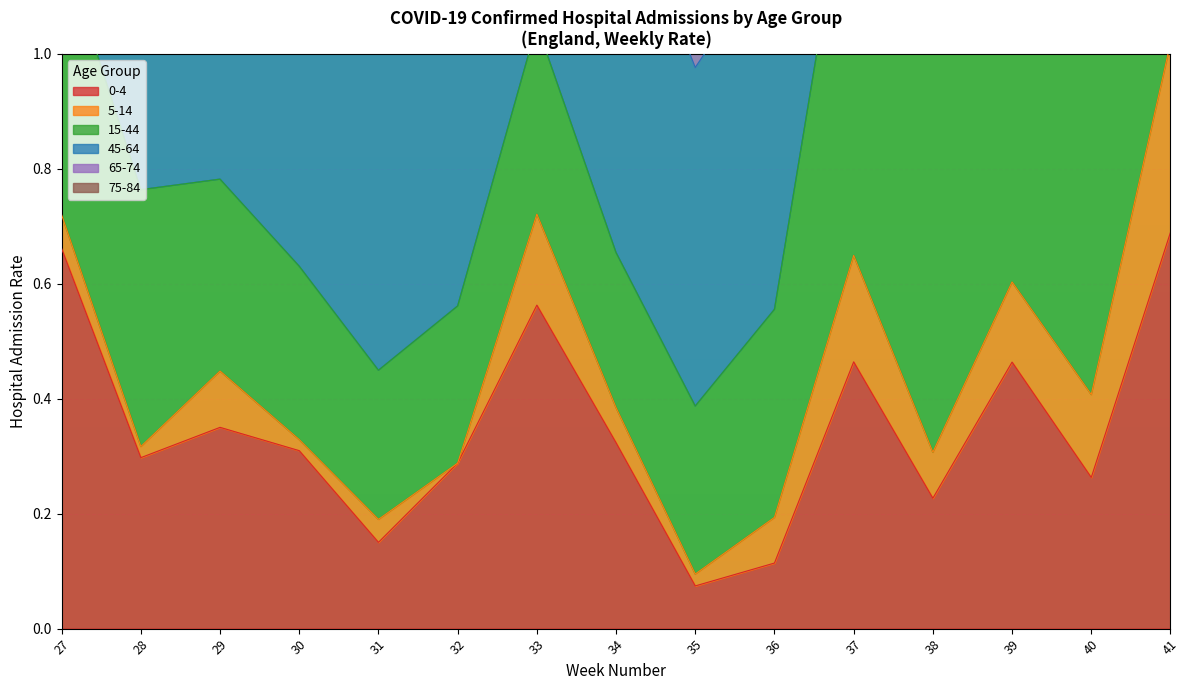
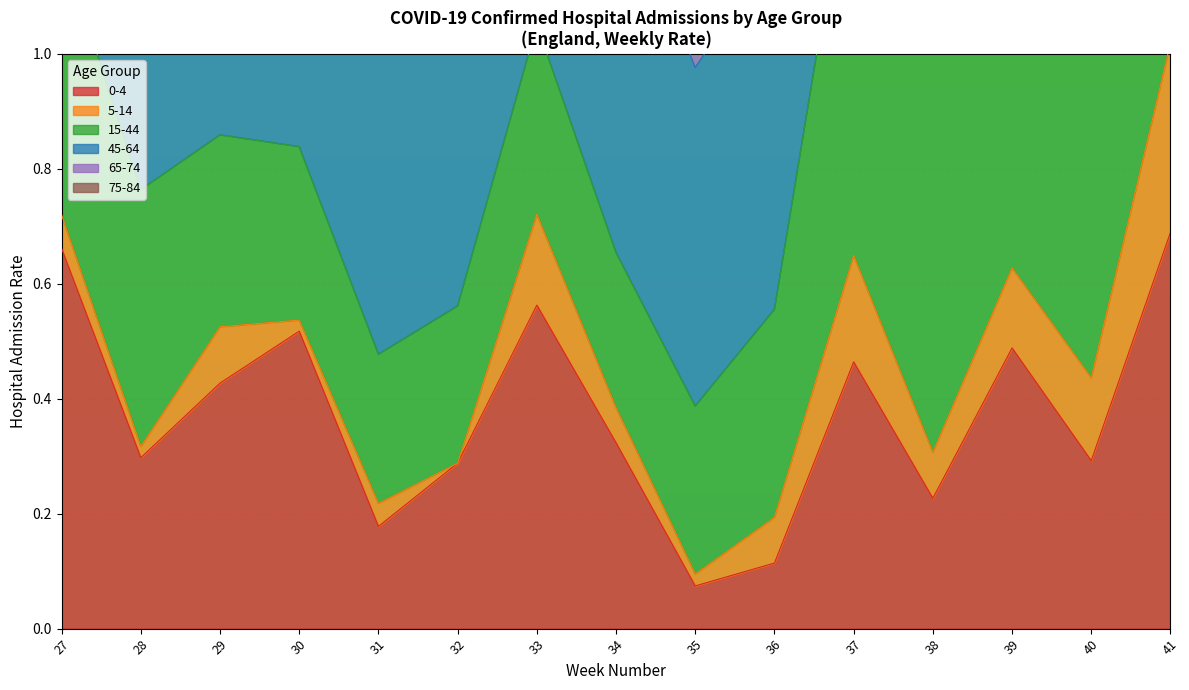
0-4, 29: 0.35 -> 0.43
0-4, 30: 0.31 -> 0.52
0-4, 31: 0.15 -> 0.18
0-4, 39: 0.46 -> 0.49
0-4, 40: 0.26 -> 0.29
